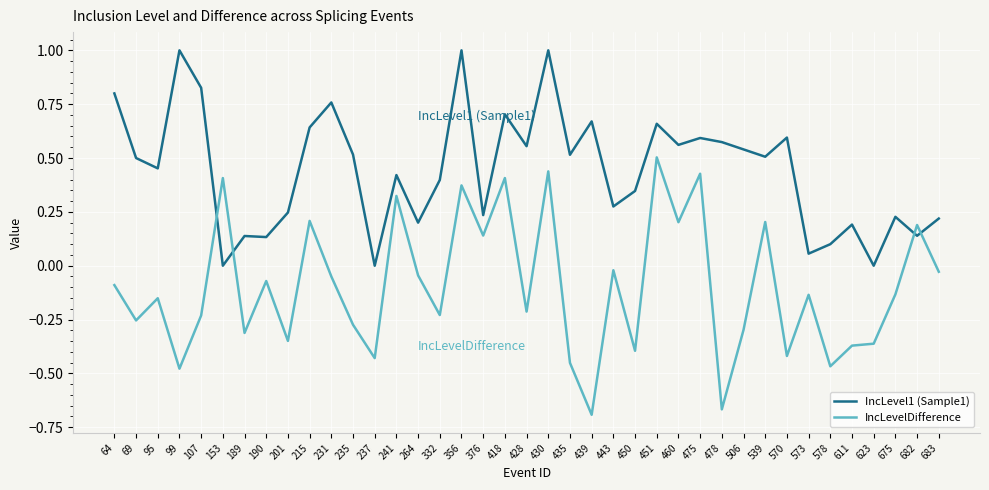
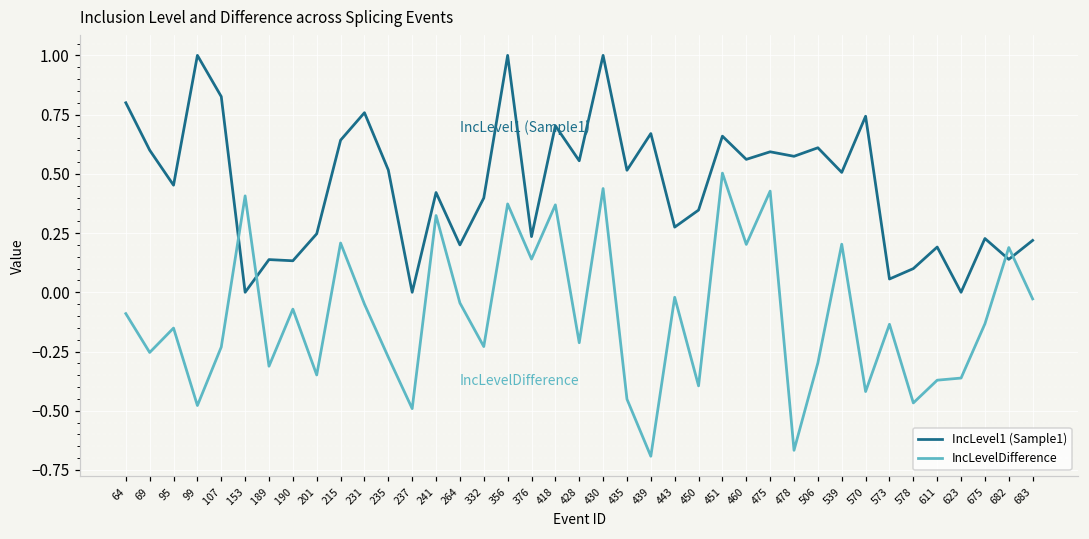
IncLevel1 (Sample1), 69: 0.5 -> 0.6
IncLevelDifference, 237: -0.43 -> -0.49
IncLevelDifference, 418: 0.41 -> 0.37
IncLevel1 (Sample1), 506: 0.54 -> 0.61
IncLevel1 (Sample1), 570: 0.60 -> 0.74
